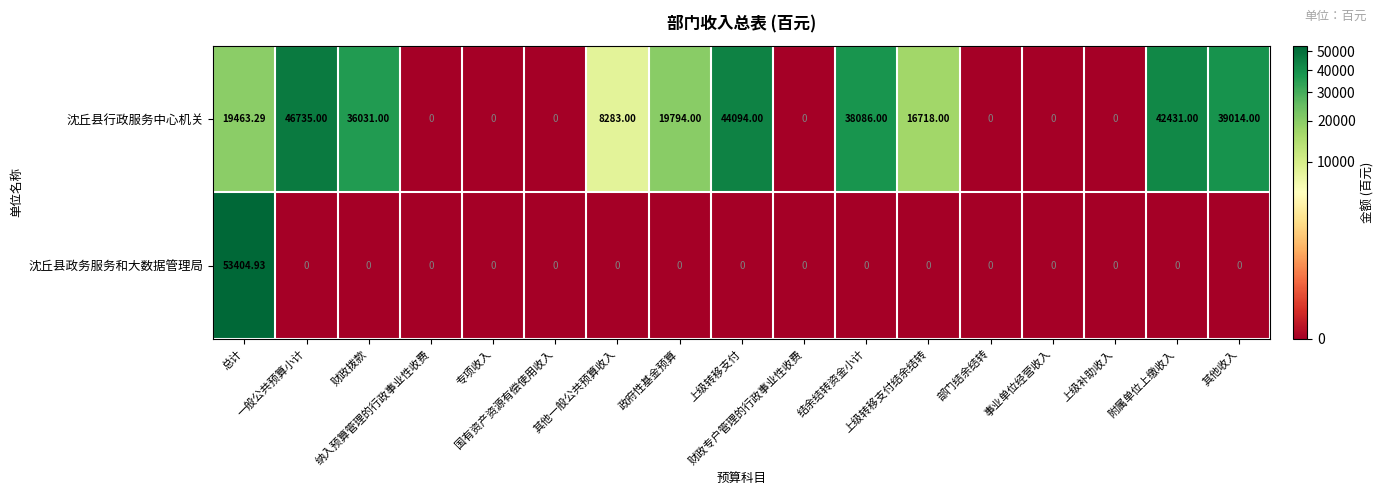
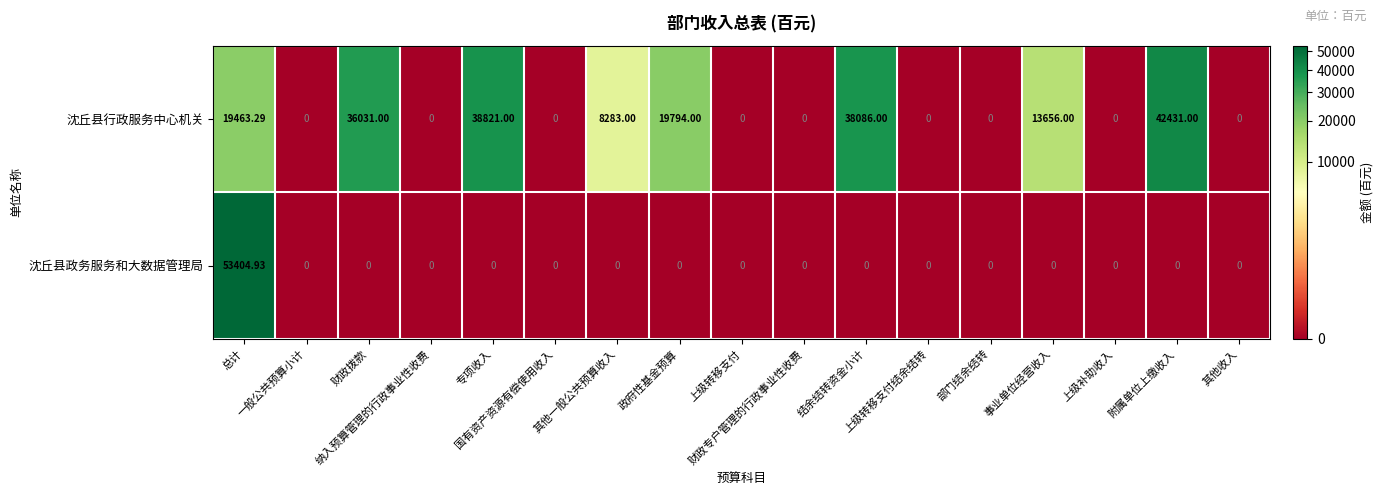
沈丘县行政服务中心机关, 一般公共预算小计: 46735.00 -> 0
沈丘县行政服务中心机关, 专项收入: 0 -> 38821.00
沈丘县行政服务中心机关, 上级转移支付: 44094.00 -> 0
沈丘县行政服务中心机关, 上级转移支付结余结转: 16718.00 -> 0
沈丘县行政服务中心机关, 事业单位经营收入: 0 -> 13656.00
沈丘县行政服务中心机关, 其他收入: 39014.00 -> 0
